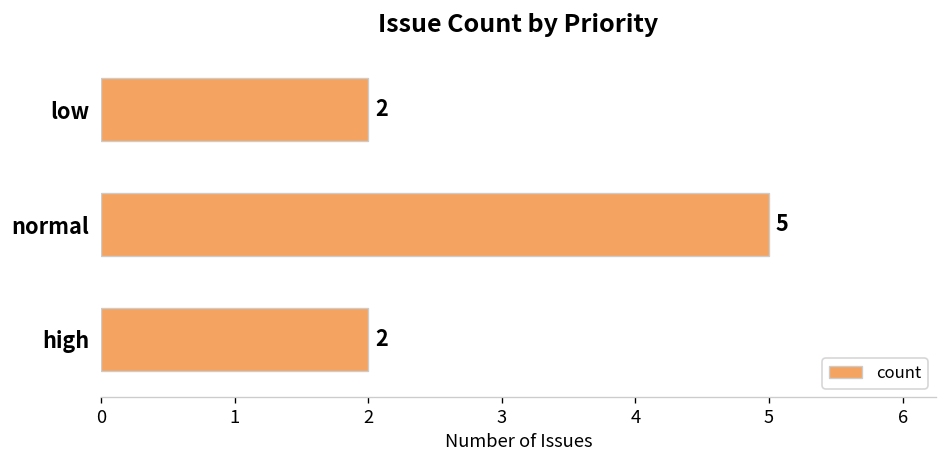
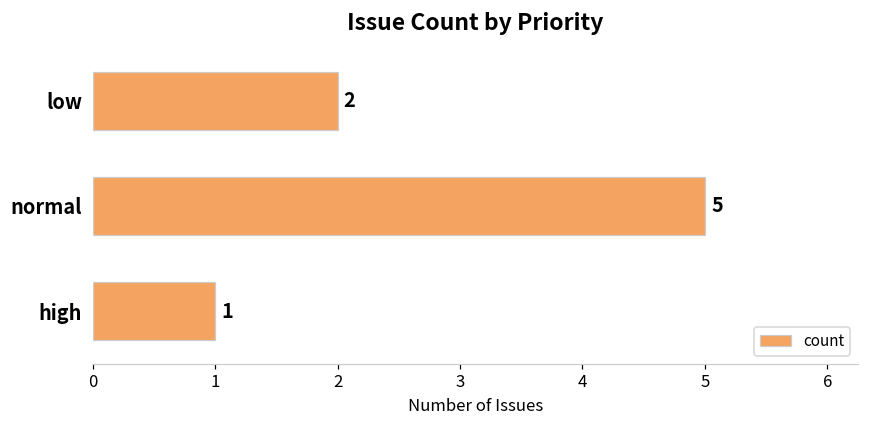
high: 2 -> 1
